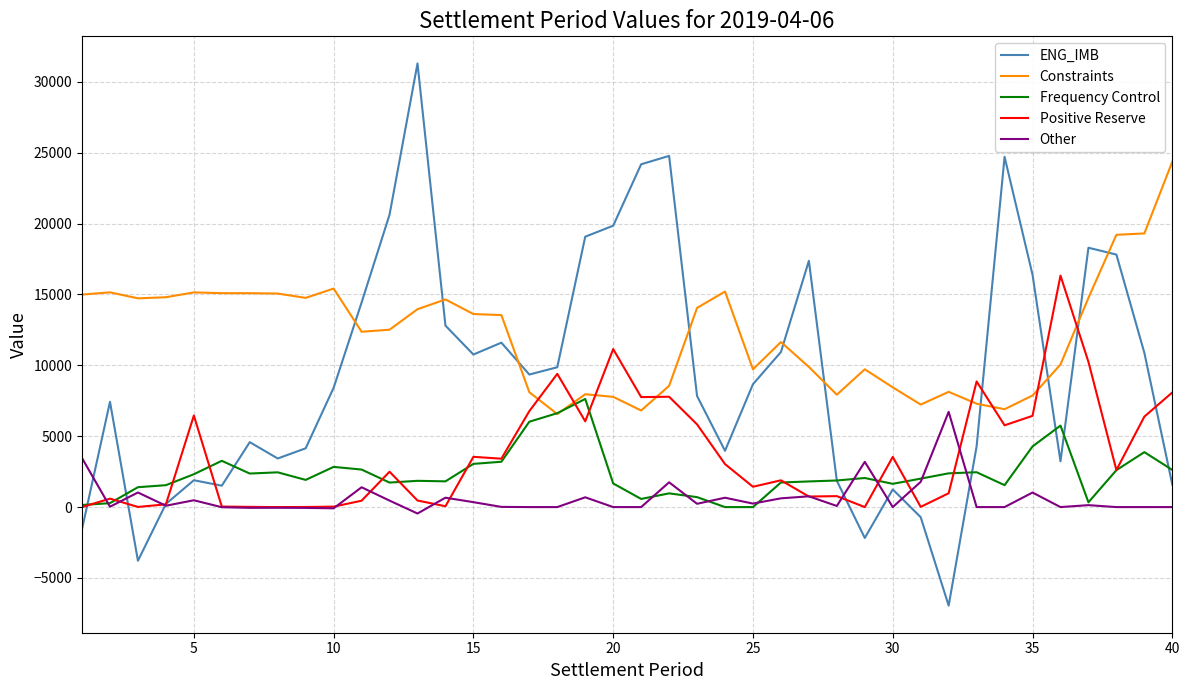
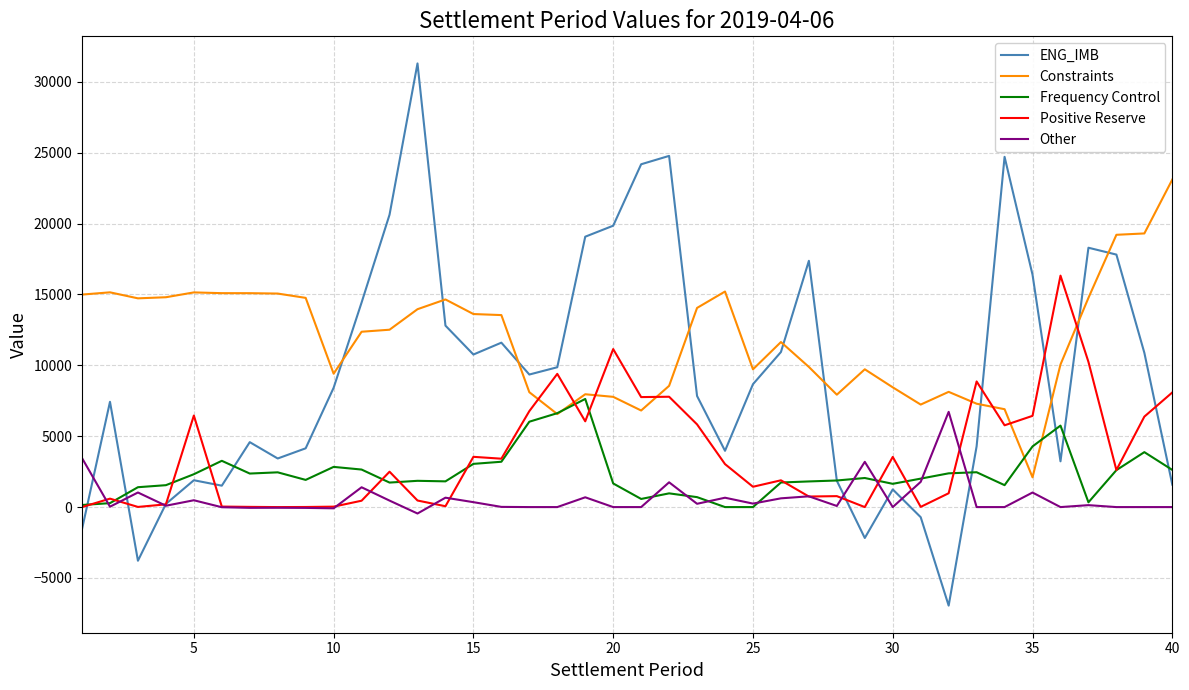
Constraints, 10: 15400 -> 9400
Constraints, 35: 7900 -> 2100
Constraints, 40: 24400 -> 23100
